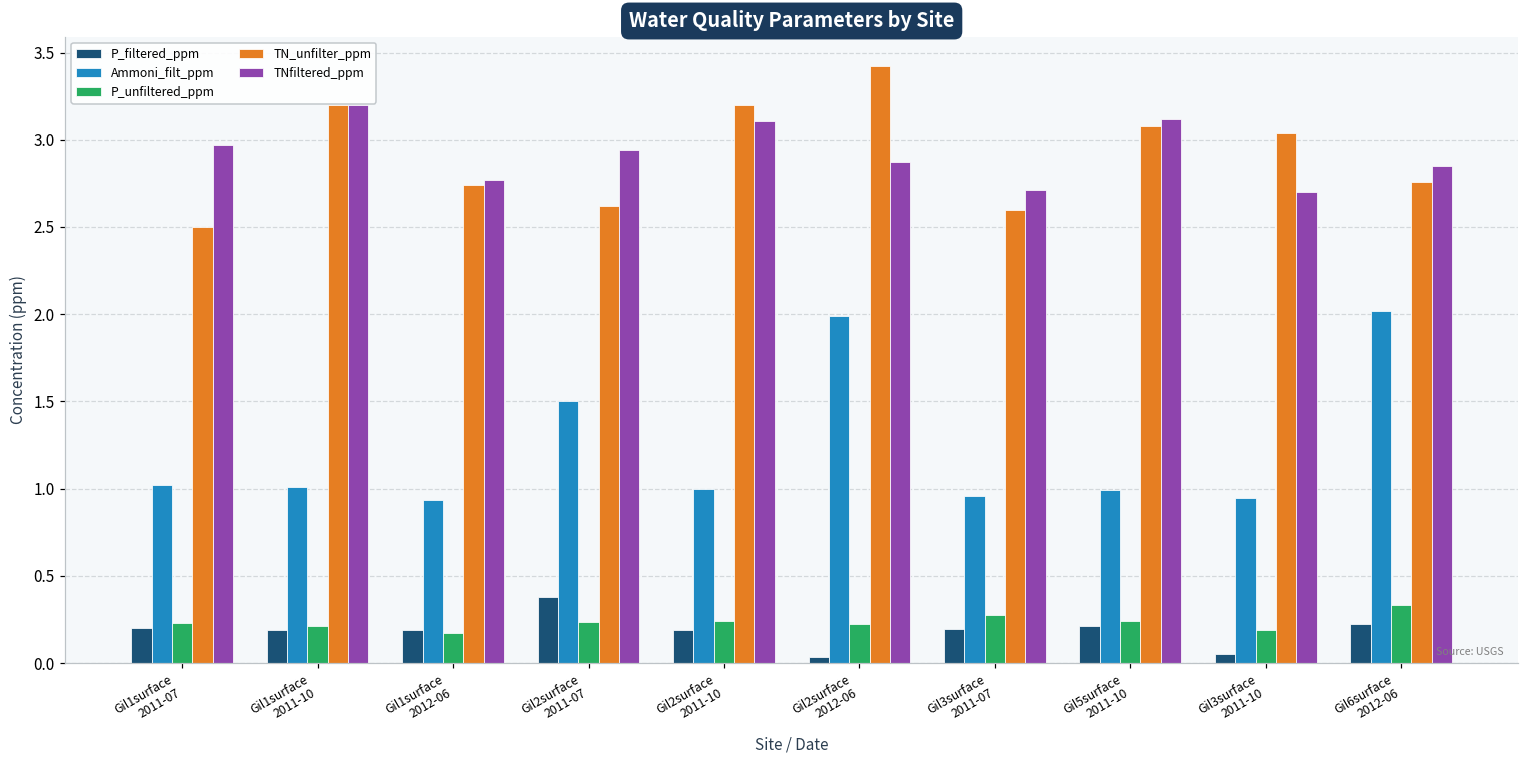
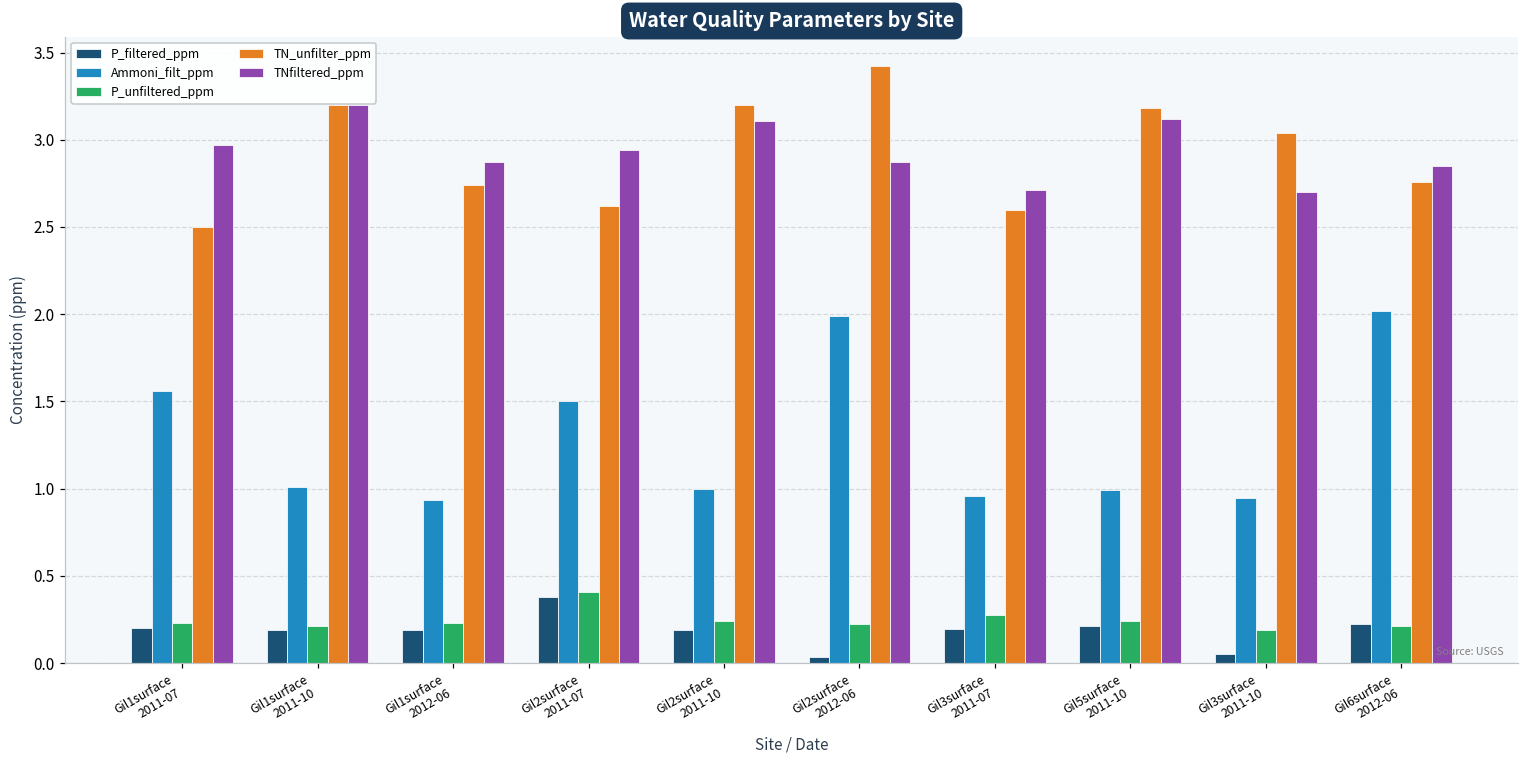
Ammoni_filt_ppm, Gil1surface 2011-07: 1.02 -> 1.56
P_unfiltered_ppm, Gil1surface 2012-06: 0.17 -> 0.23
TNfiltered_ppm, Gil1surface 2012-06: 2.77 -> 2.87
P_unfiltered_ppm, Gil2surface 2011-07: 0.24 -> 0.41
TN_unfilter_ppm, Gil5surface 2011-10: 3.08 -> 3.18
P_unfiltered_ppm, Gil6surface 2012-06: 0.33 -> 0.21
